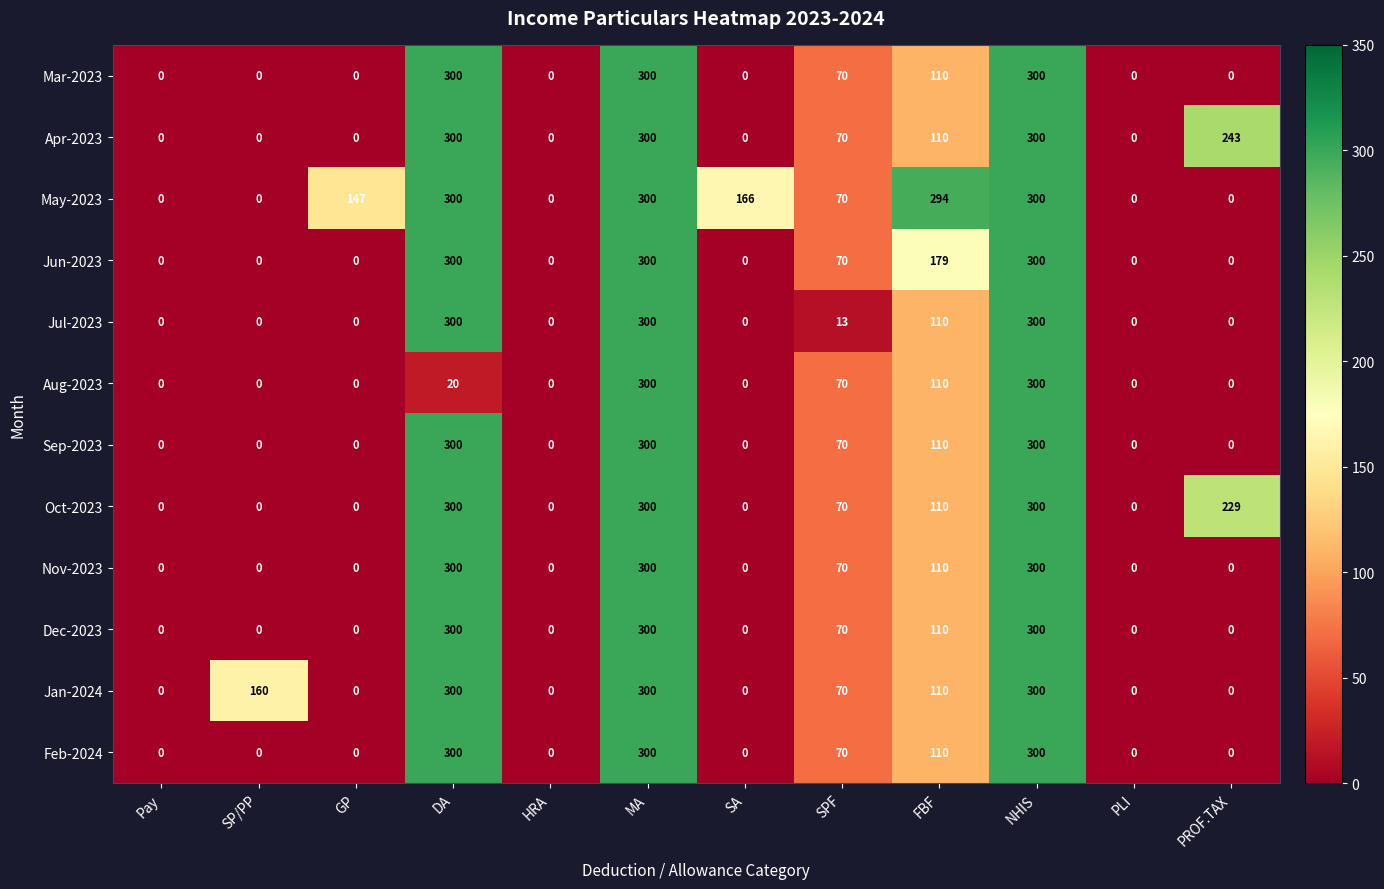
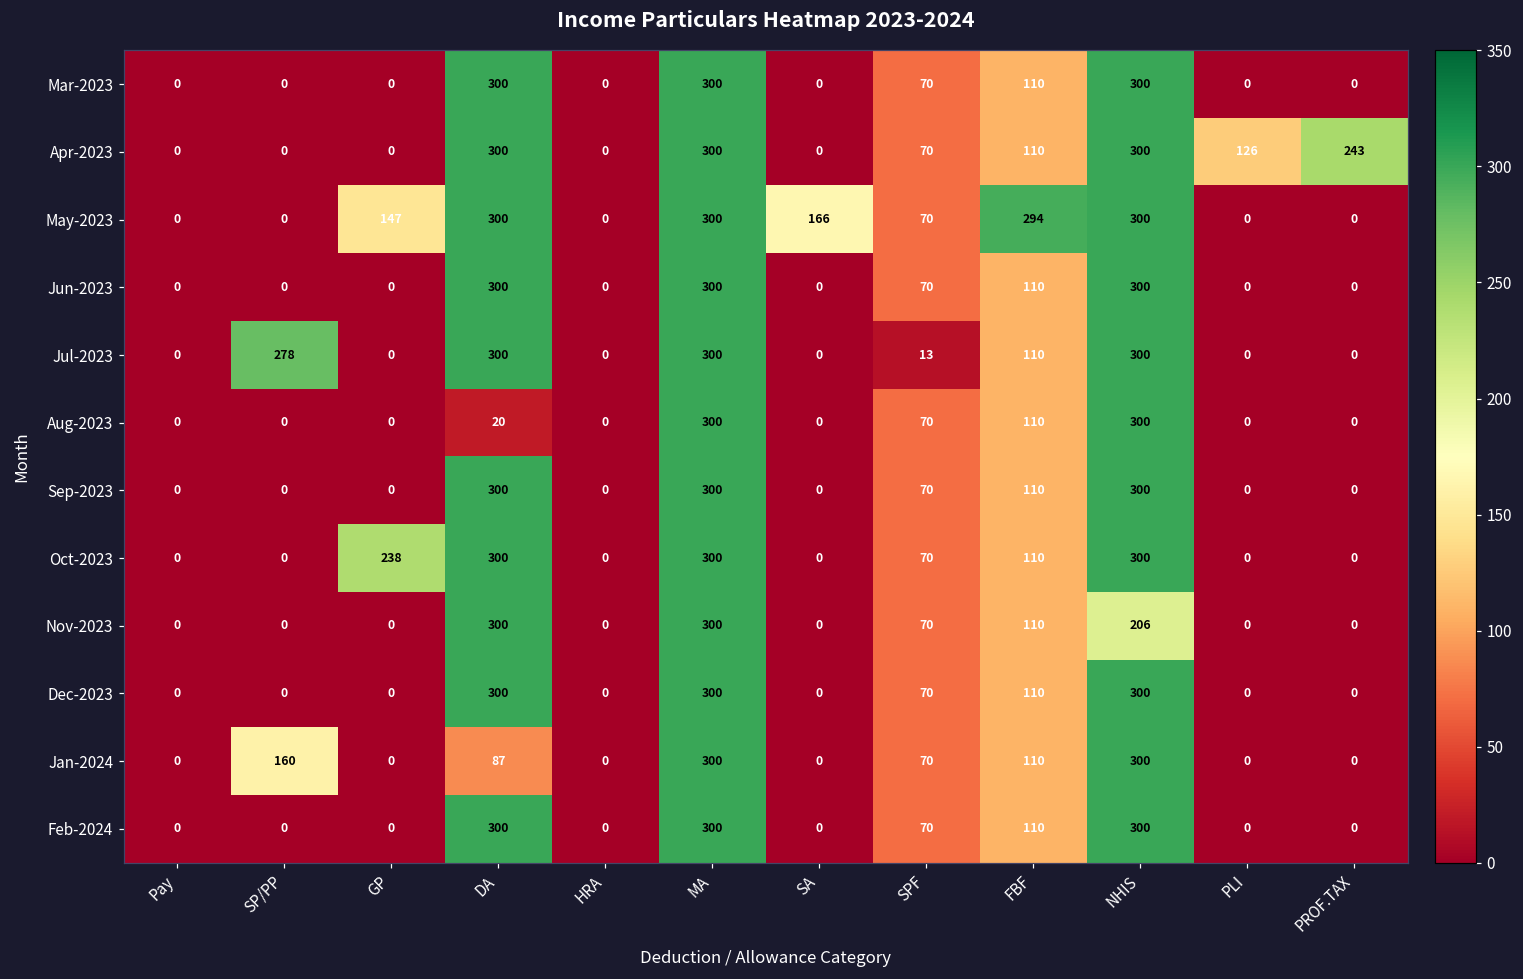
Apr-2023, PLI: 0 -> 126
Jun-2023, FBF: 179 -> 110
Jul-2023, SP/PP: 0 -> 278
Oct-2023, GP: 0 -> 238
Oct-2023, PROF.TAX: 229 -> 0
Nov-2023, NHIS: 300 -> 206
Jan-2024, DA: 300 -> 87
